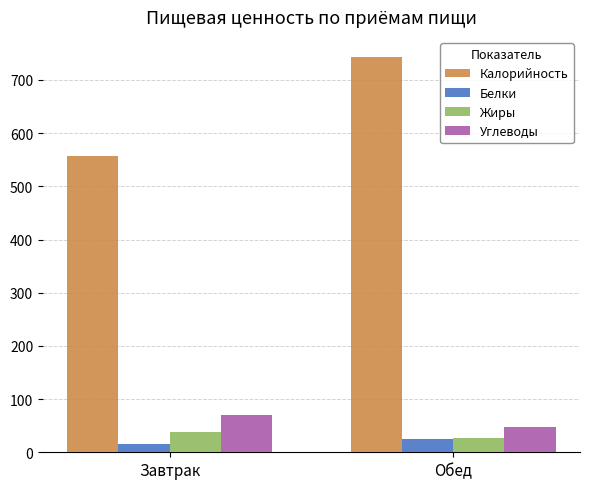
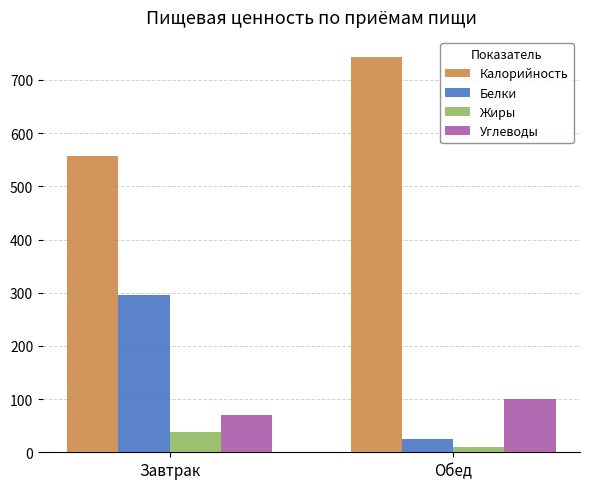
Белки, Завтрак: 20 -> 300
Жиры, Обед: 30 -> 10
Углеводы, Обед: 50 -> 100
